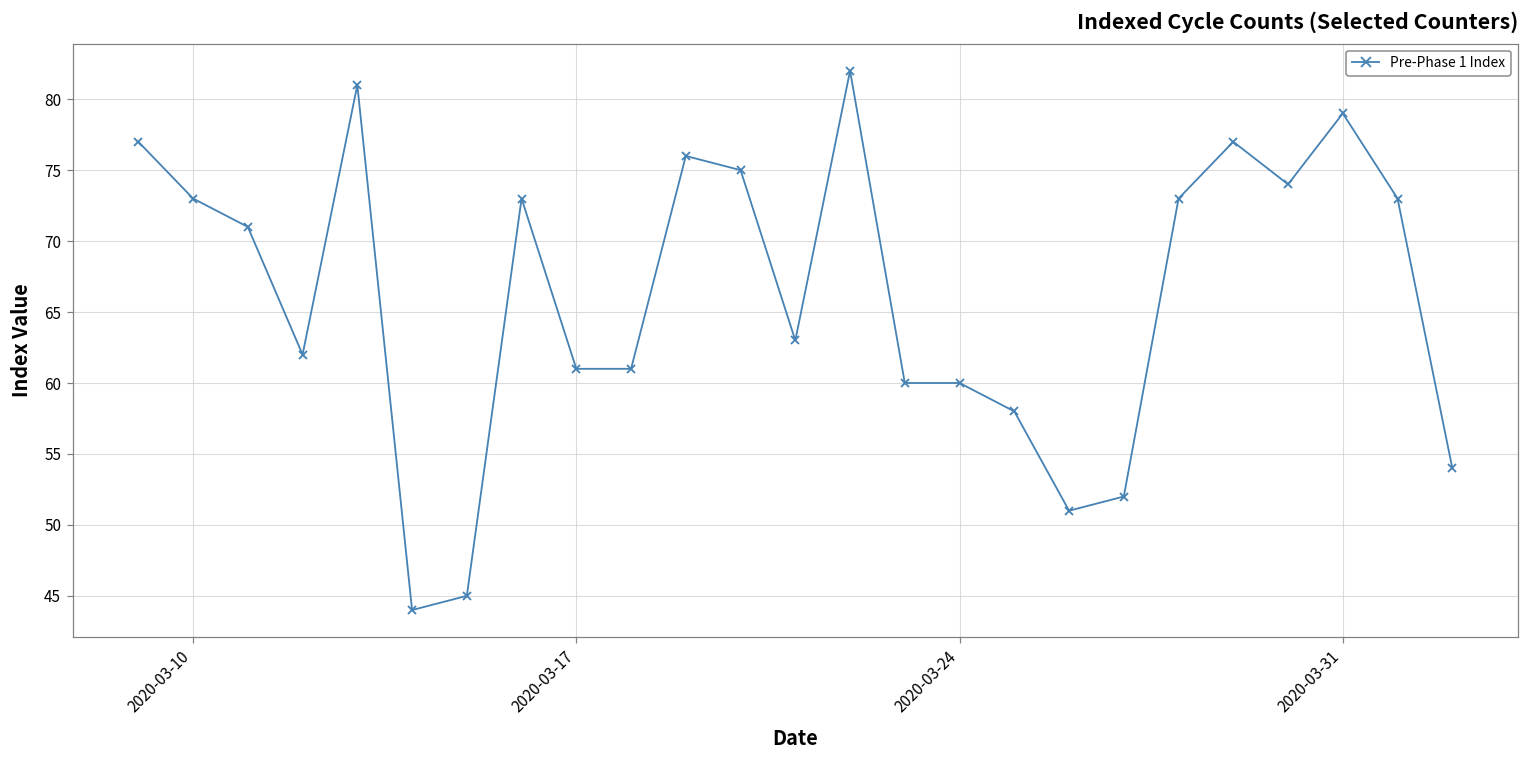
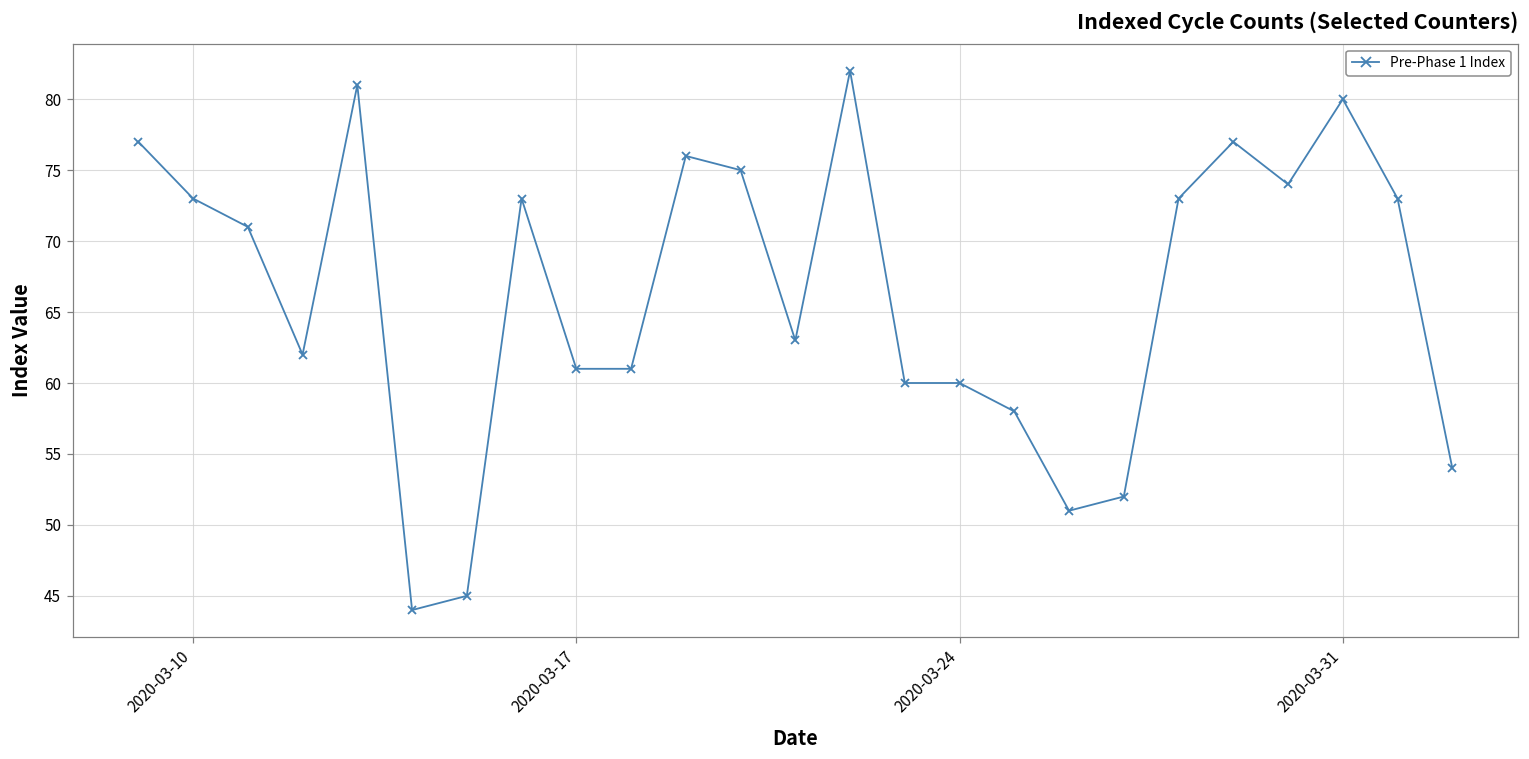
2020-03-31: 79 -> 80
